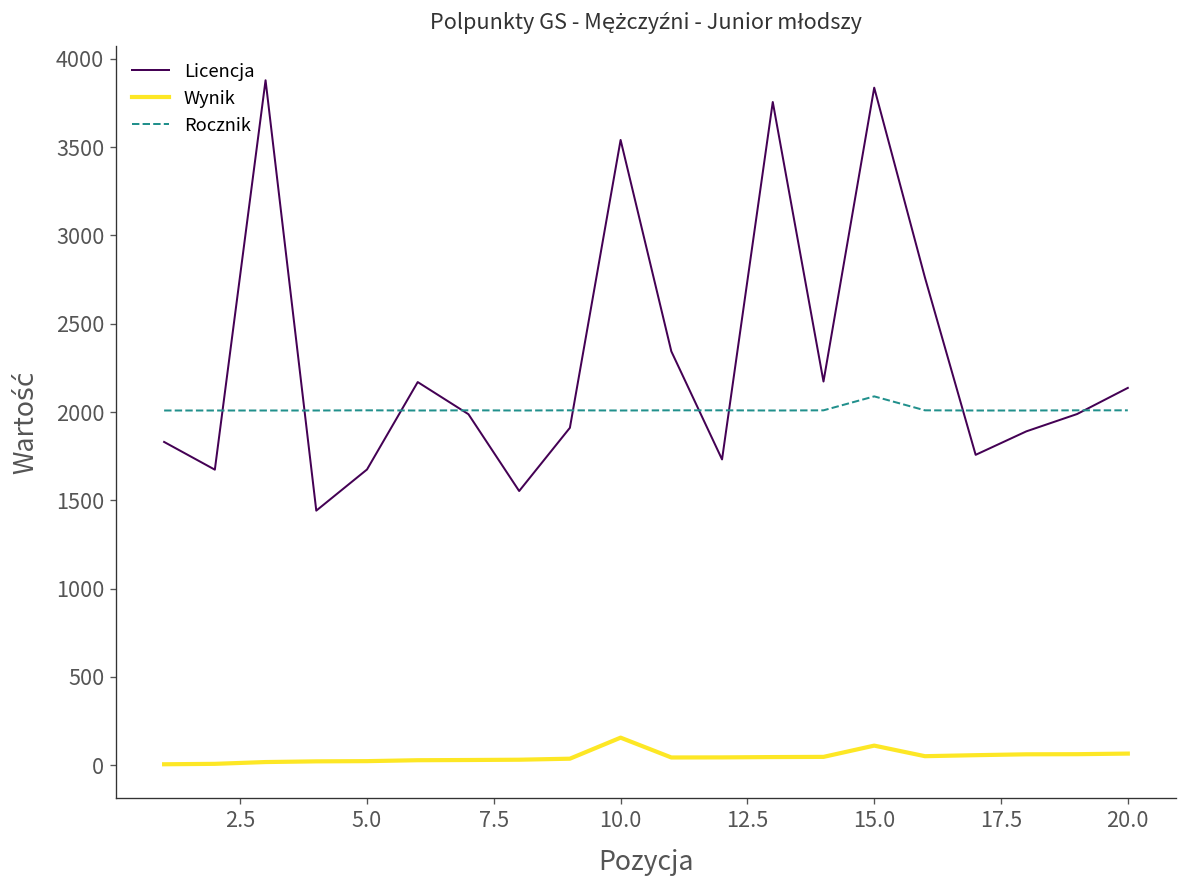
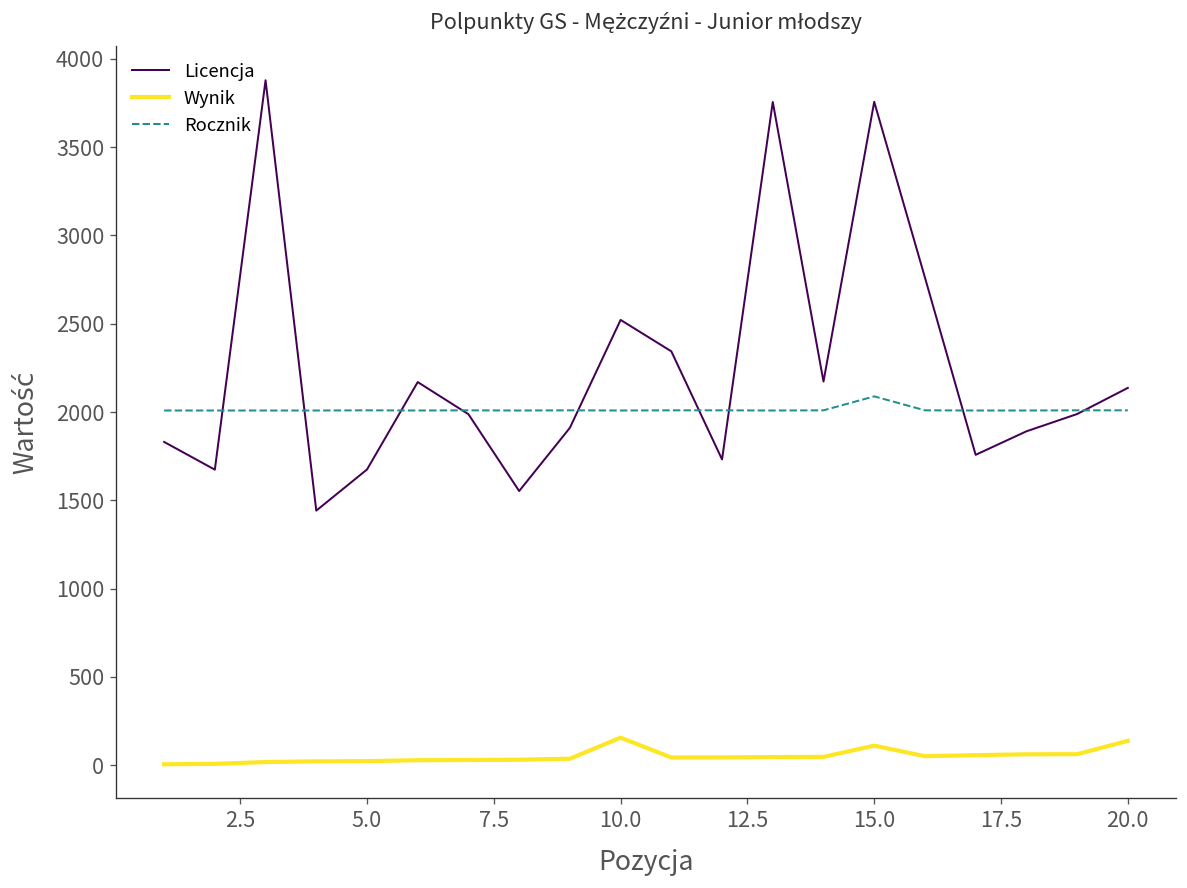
Licencja, 10.0: 3540 -> 2520
Licencja, 15.0: 3840 -> 3760
Wynik, 20.0: 70 -> 140
